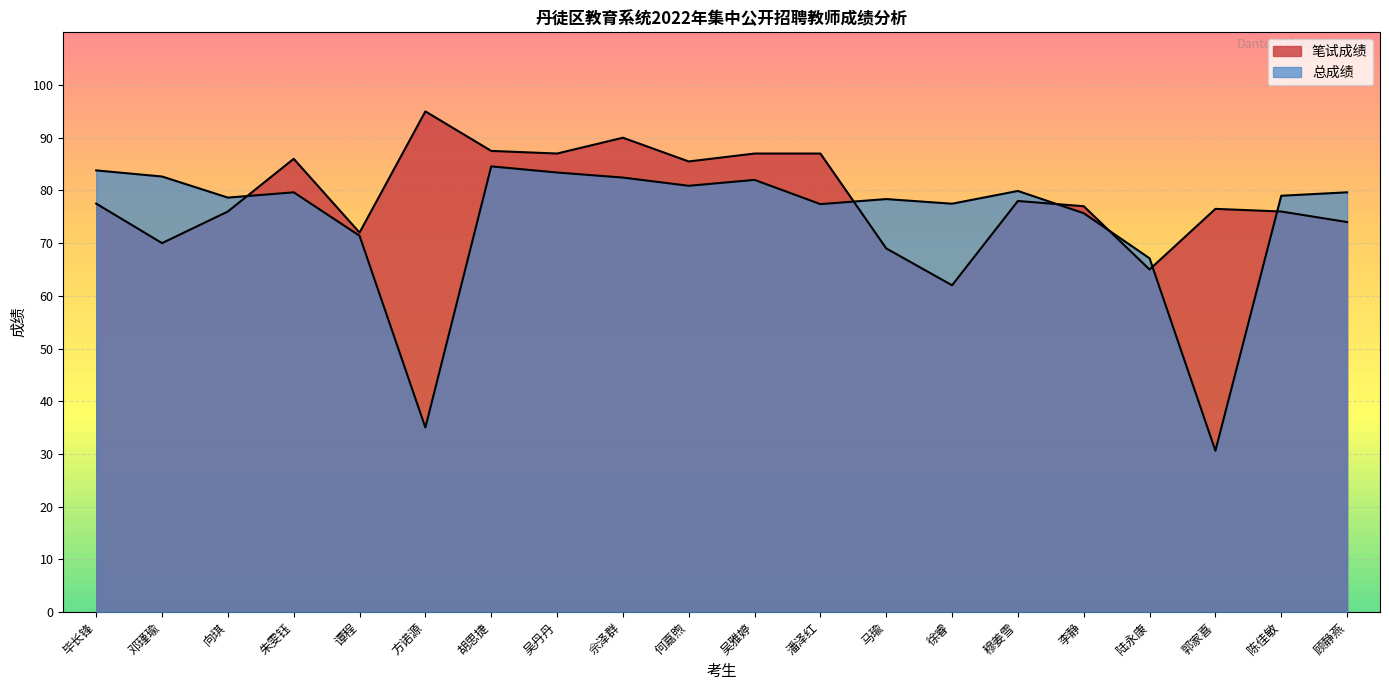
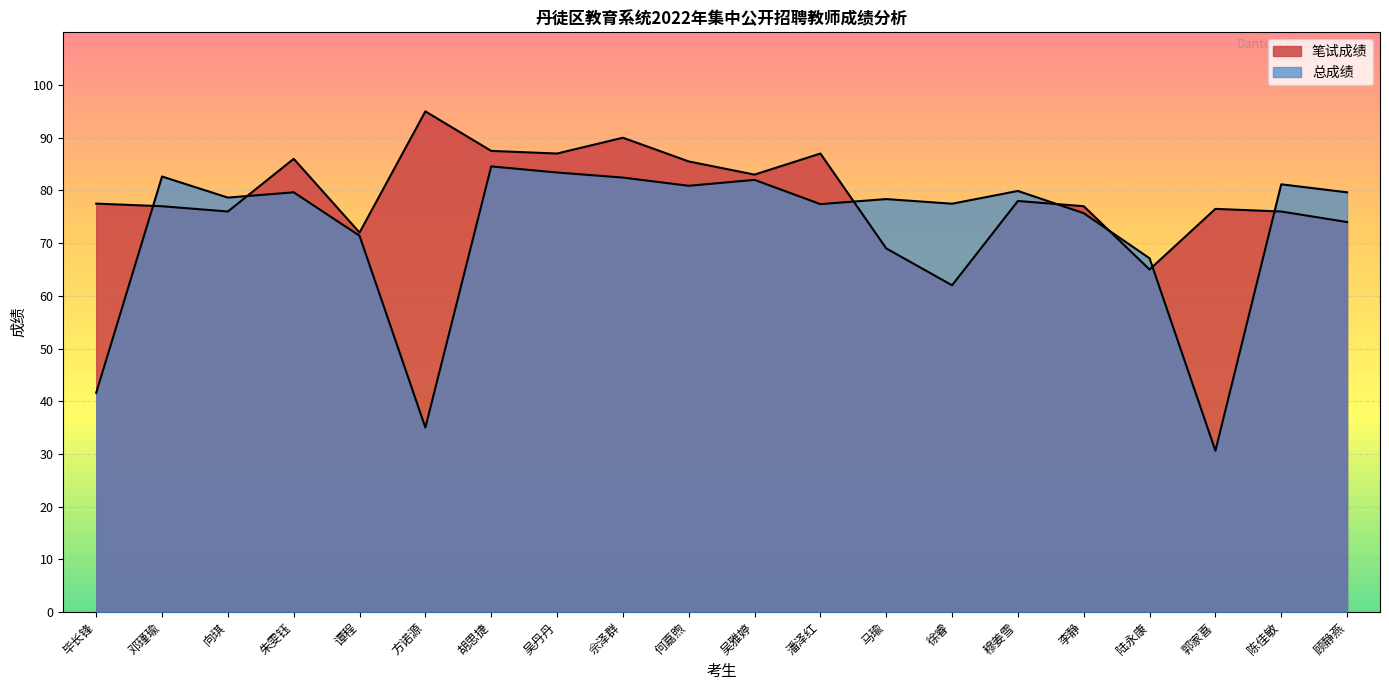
总成绩, 毕长锋: 84 -> 42
笔试成绩, 邓瑾瑜: 70 -> 77
笔试成绩, 吴雅婷: 87 -> 83
总成绩, 陈佳敏: 79 -> 81
